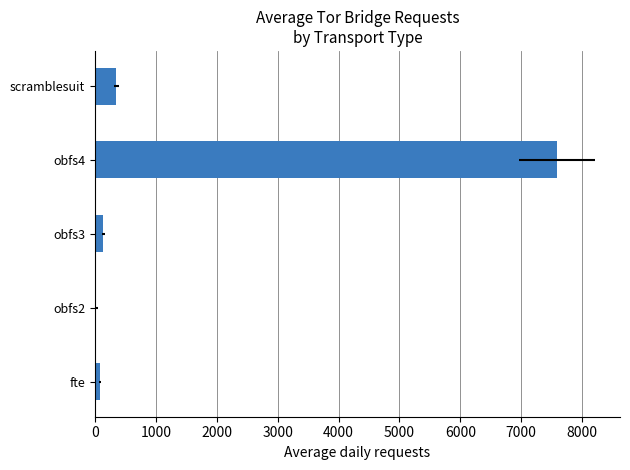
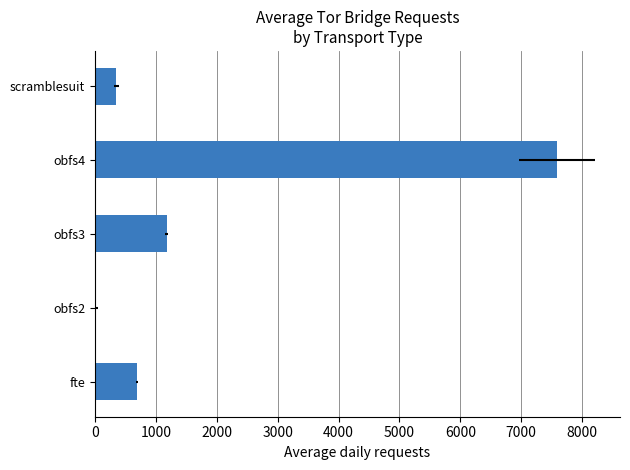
obfs3: 100 -> 1200
fte: 100 -> 700
